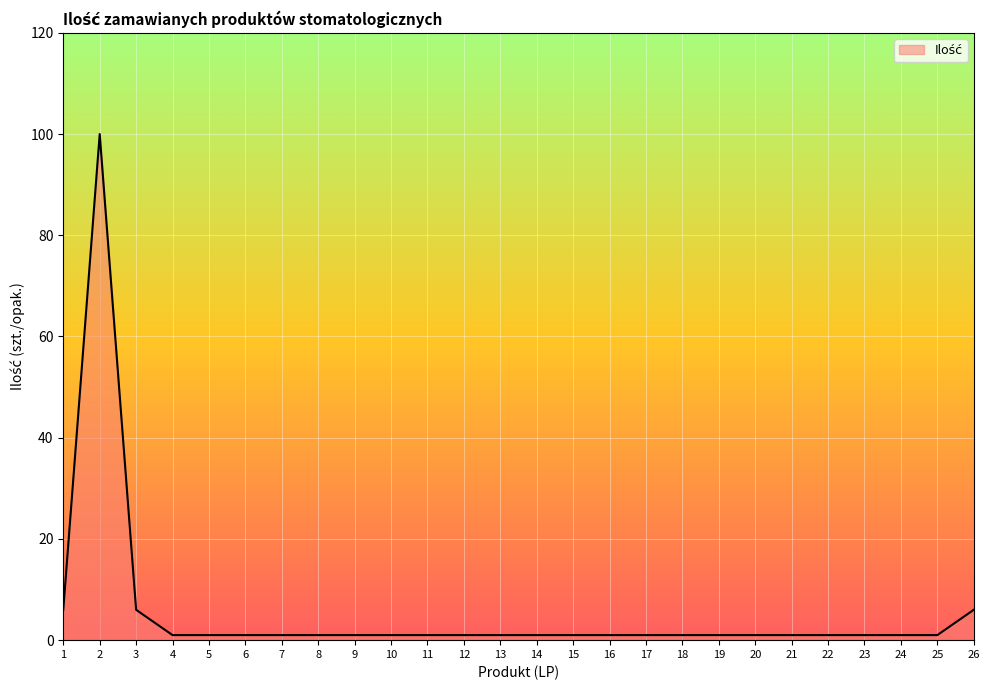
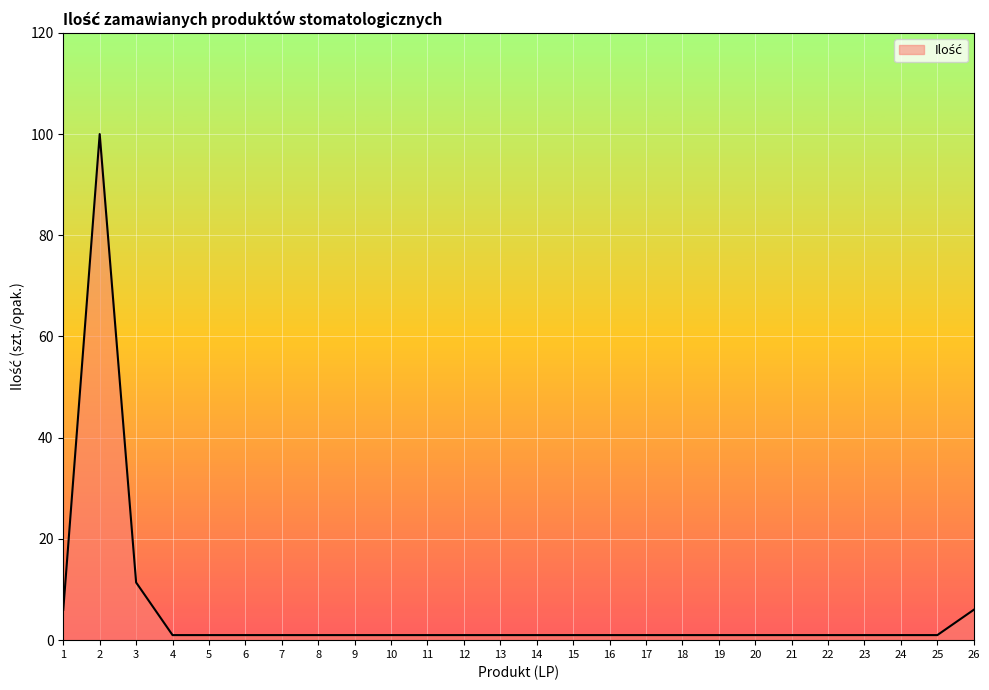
3: 6 -> 11
